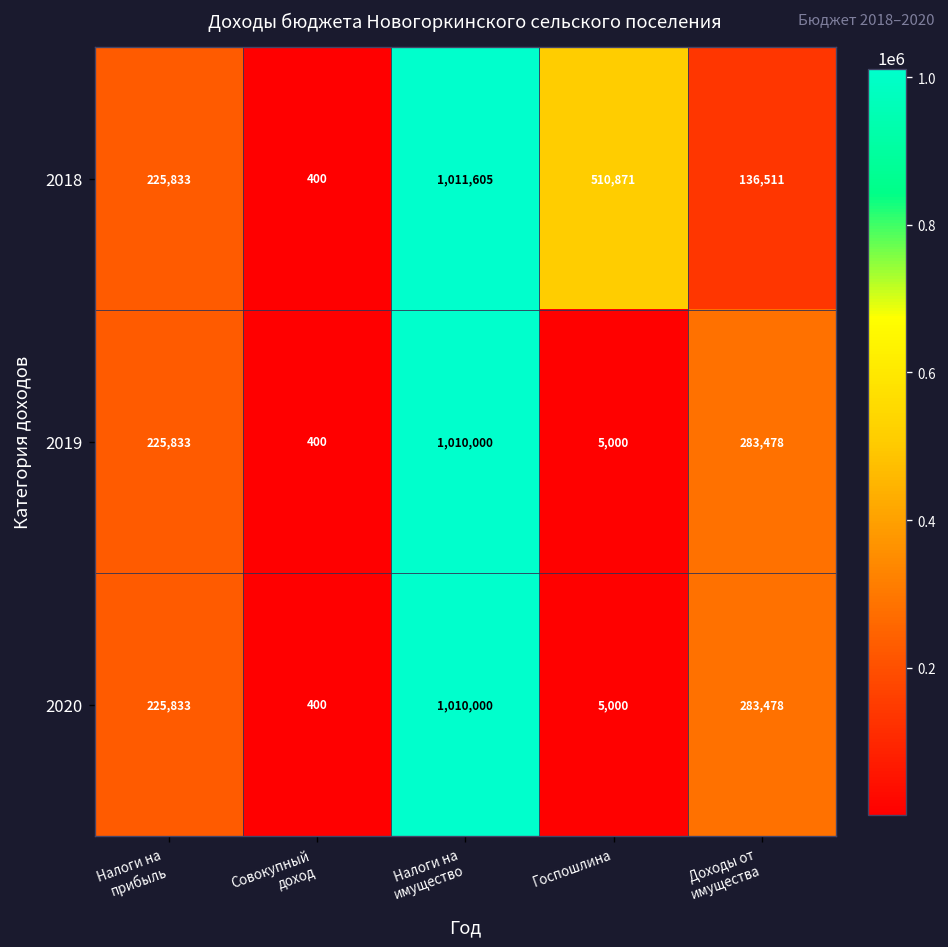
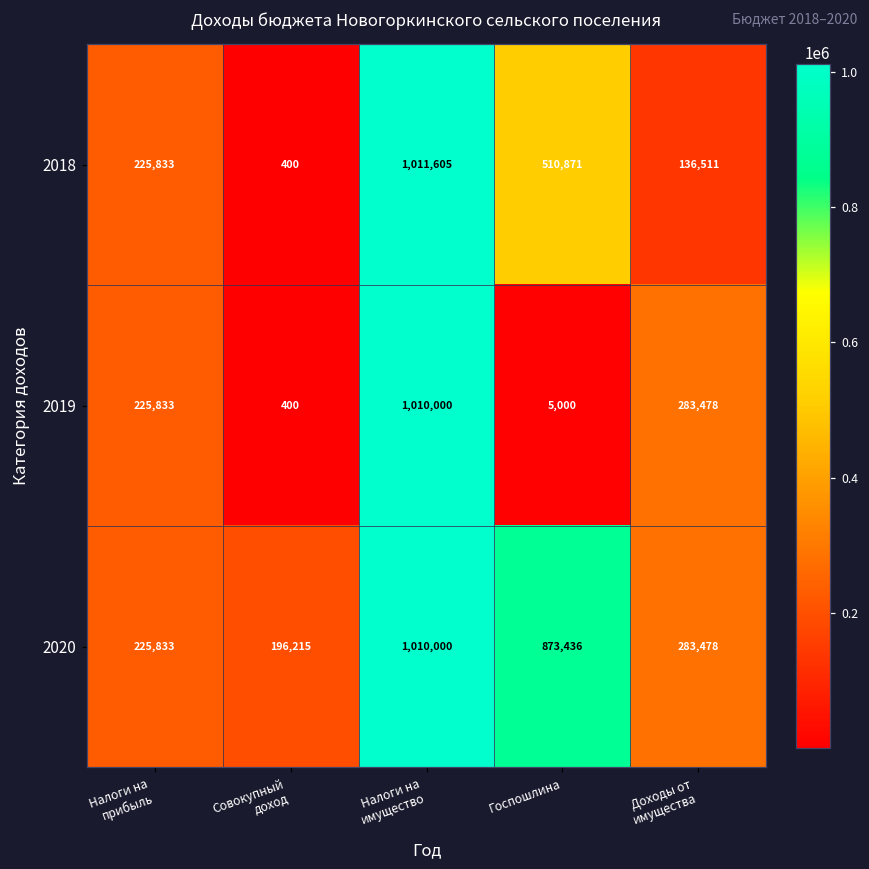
2020, Совокупный доход: 400 -> 196,215
2020, Госпошлина: 5,000 -> 873,436
